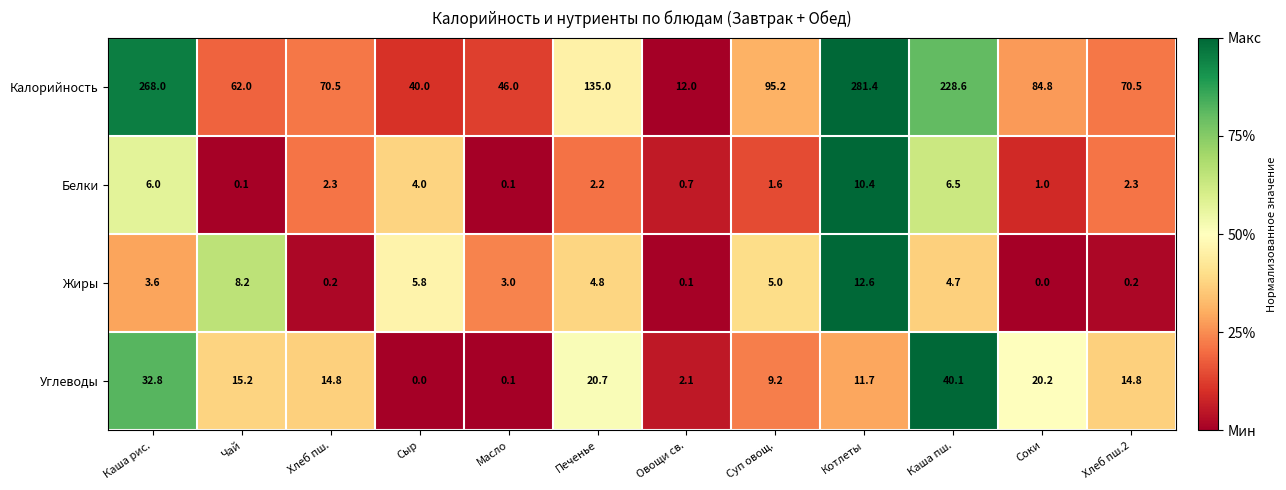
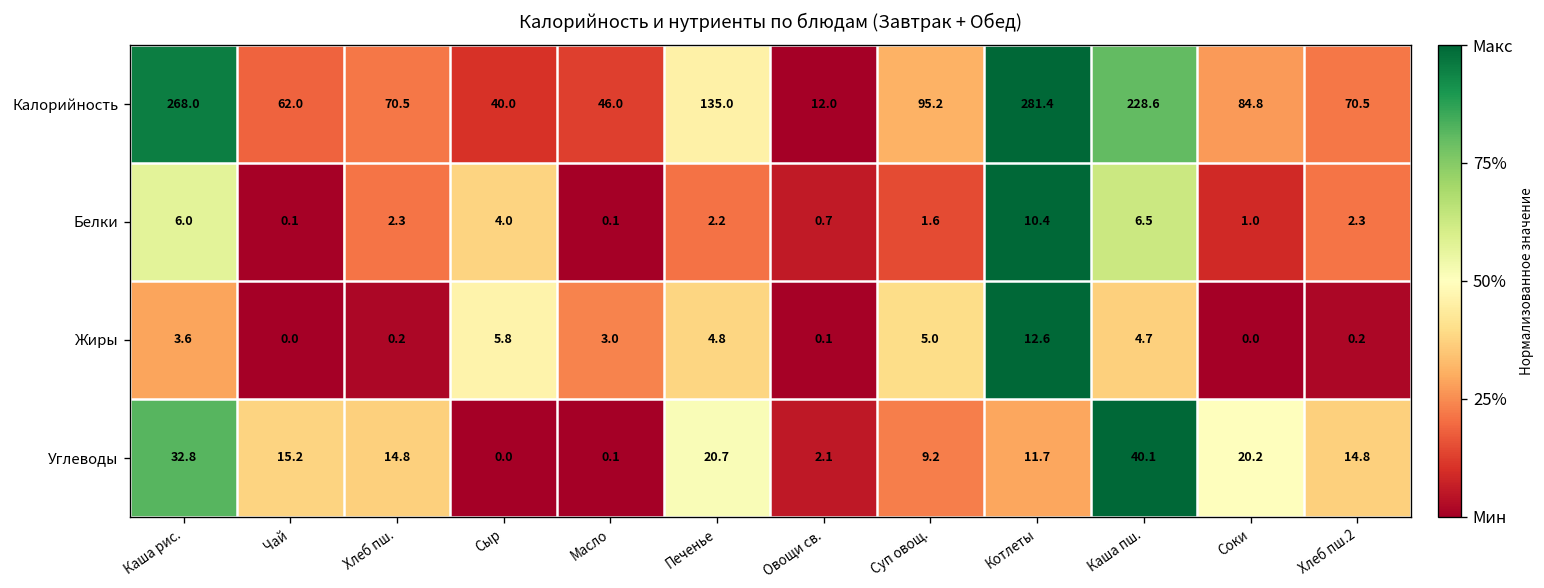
Жиры, Чай: 8.2 -> 0.0
